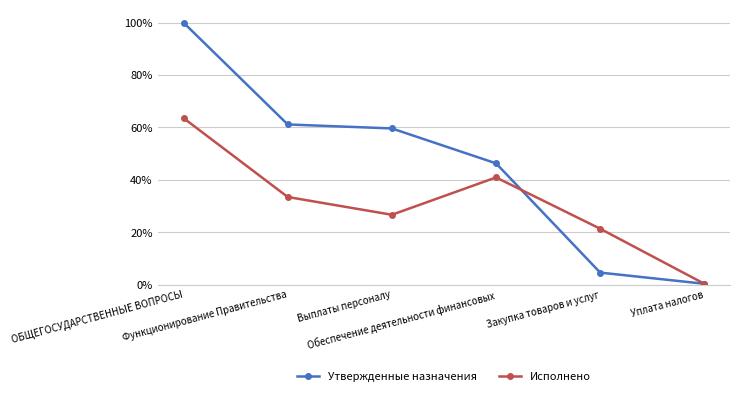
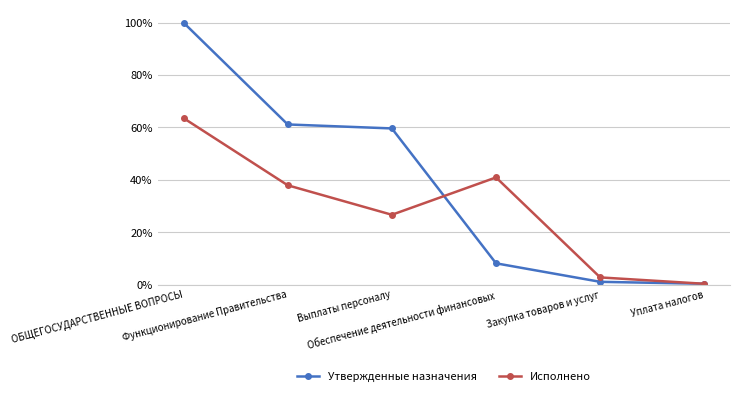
Исполнено, Функционирование Правительства: 33% -> 38%
Утвержденные назначения, Обеспечение деятельности финансовых: 46% -> 8%
Утвержденные назначения, Закупка товаров и услуг: 5% -> 1%
Исполнено, Закупка товаров и услуг: 21% -> 3%
